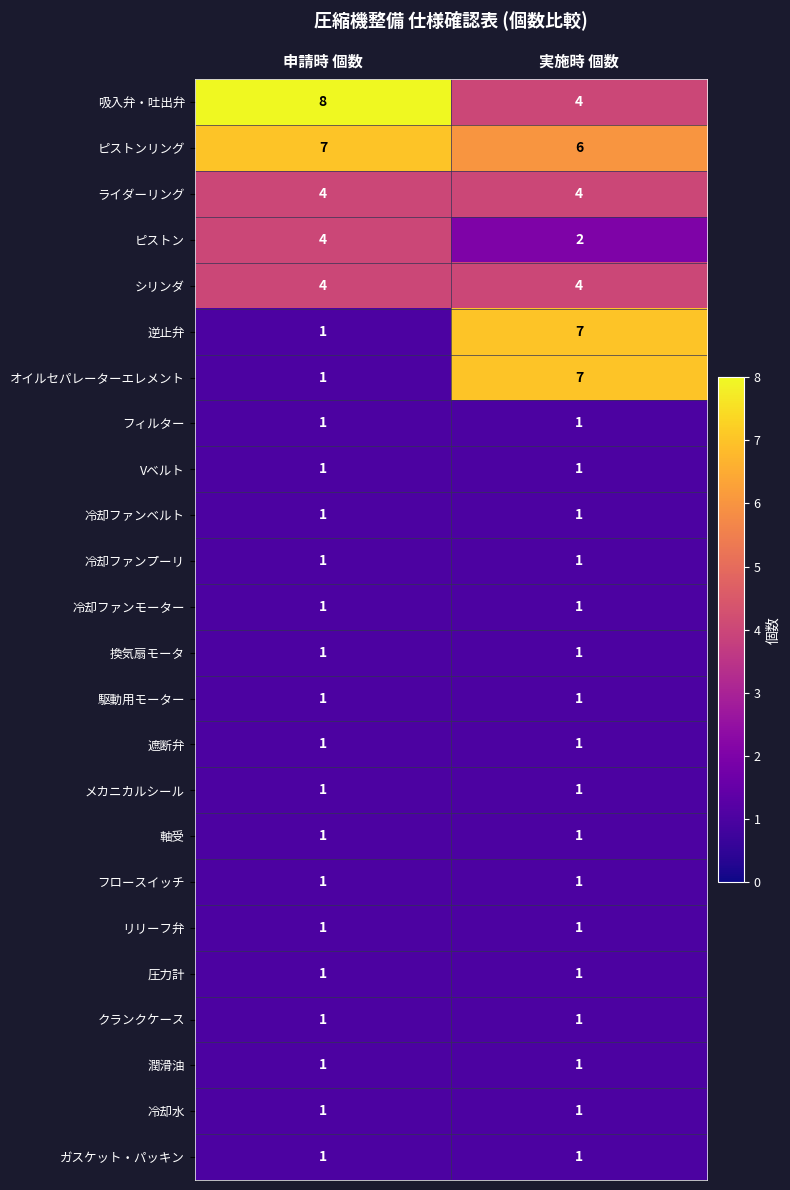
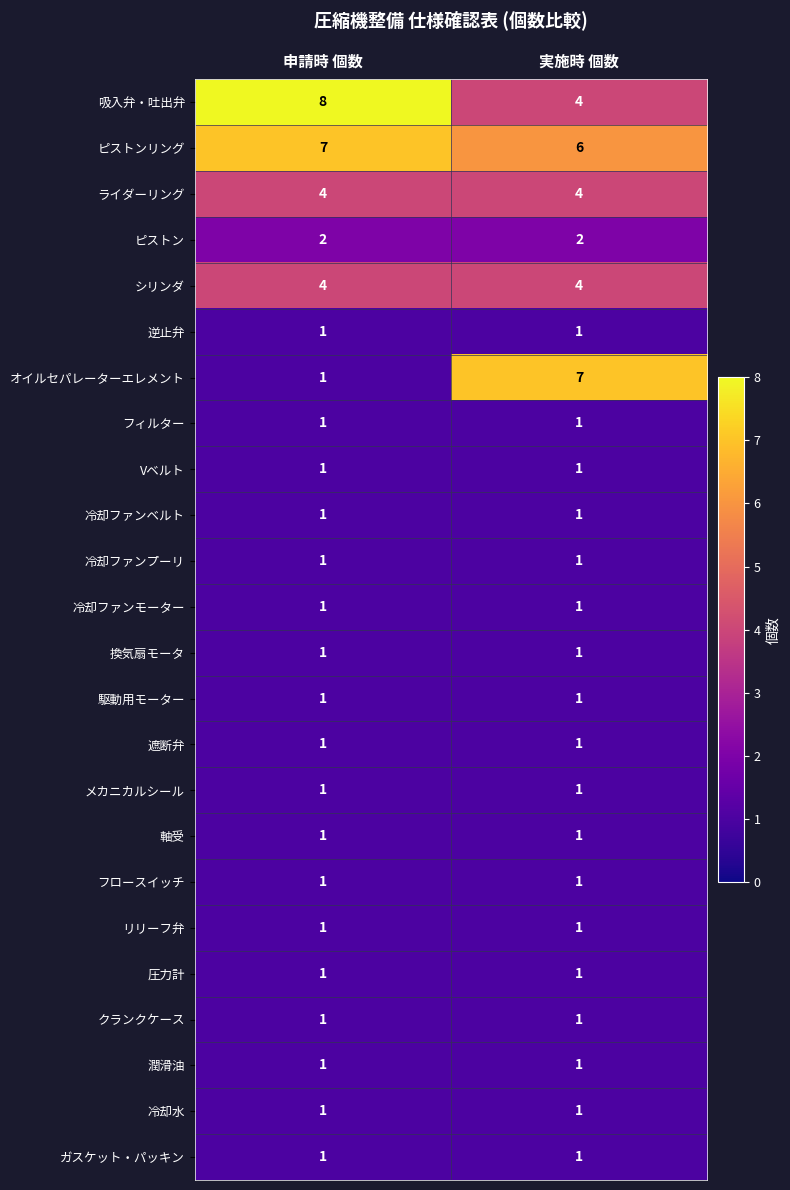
ピストン, 申請時 個数: 4 -> 2
逆止弁, 実施時 個数: 7 -> 1
